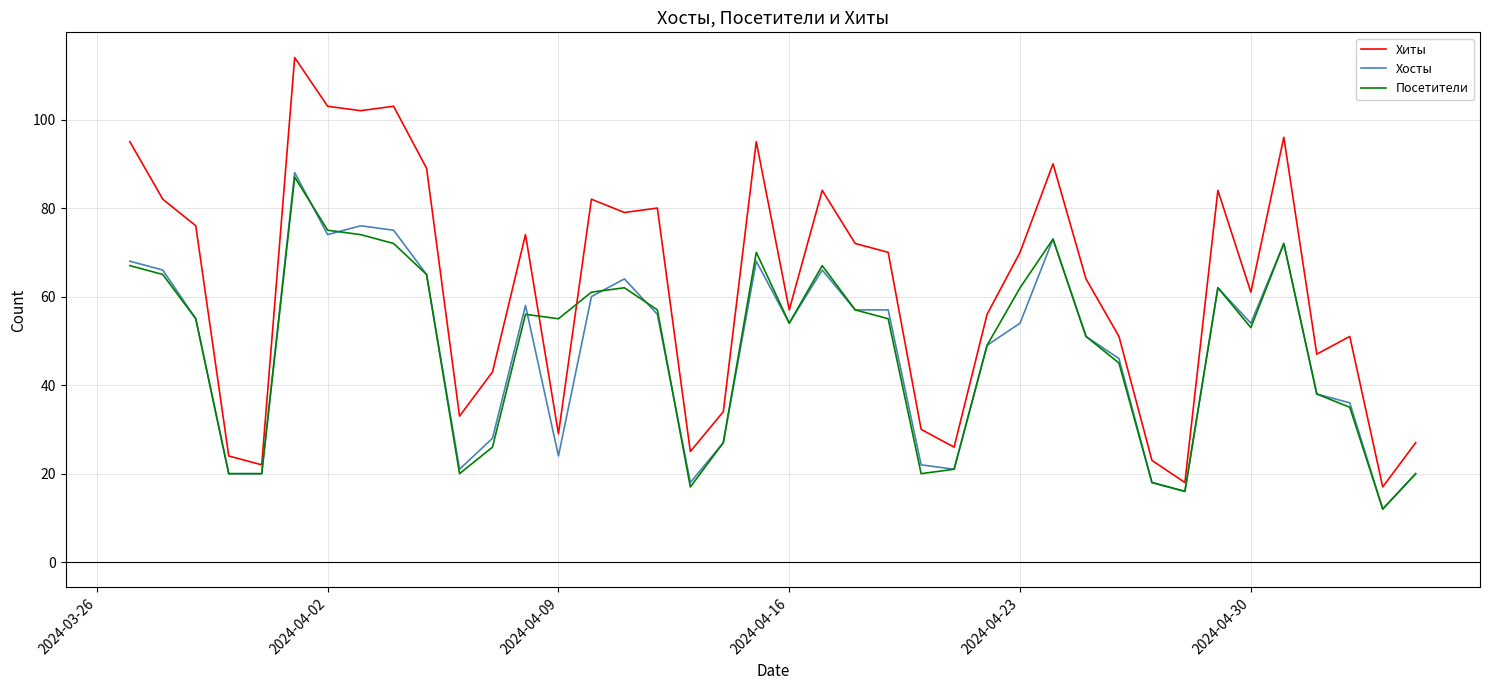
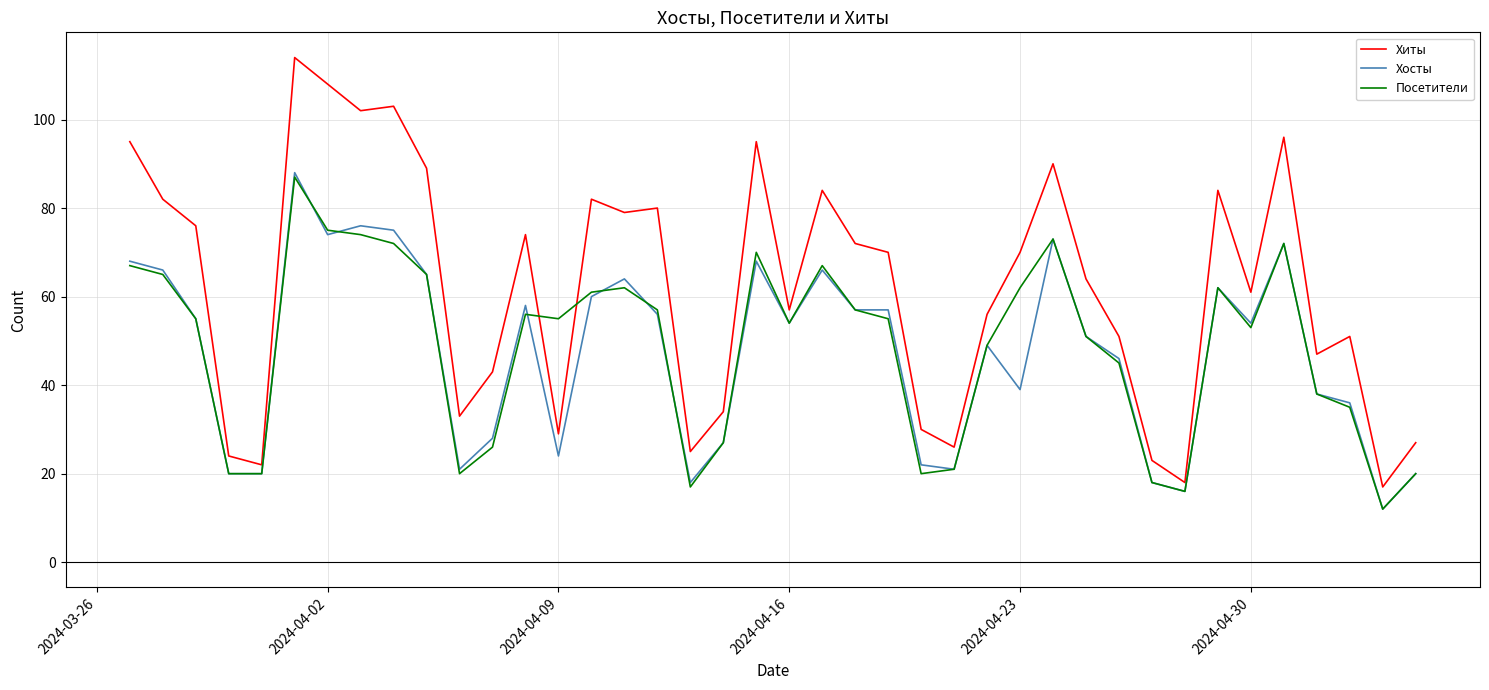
Хиты, 2024-04-02: 103 -> 108
Хосты, 2024-04-23: 54 -> 39
